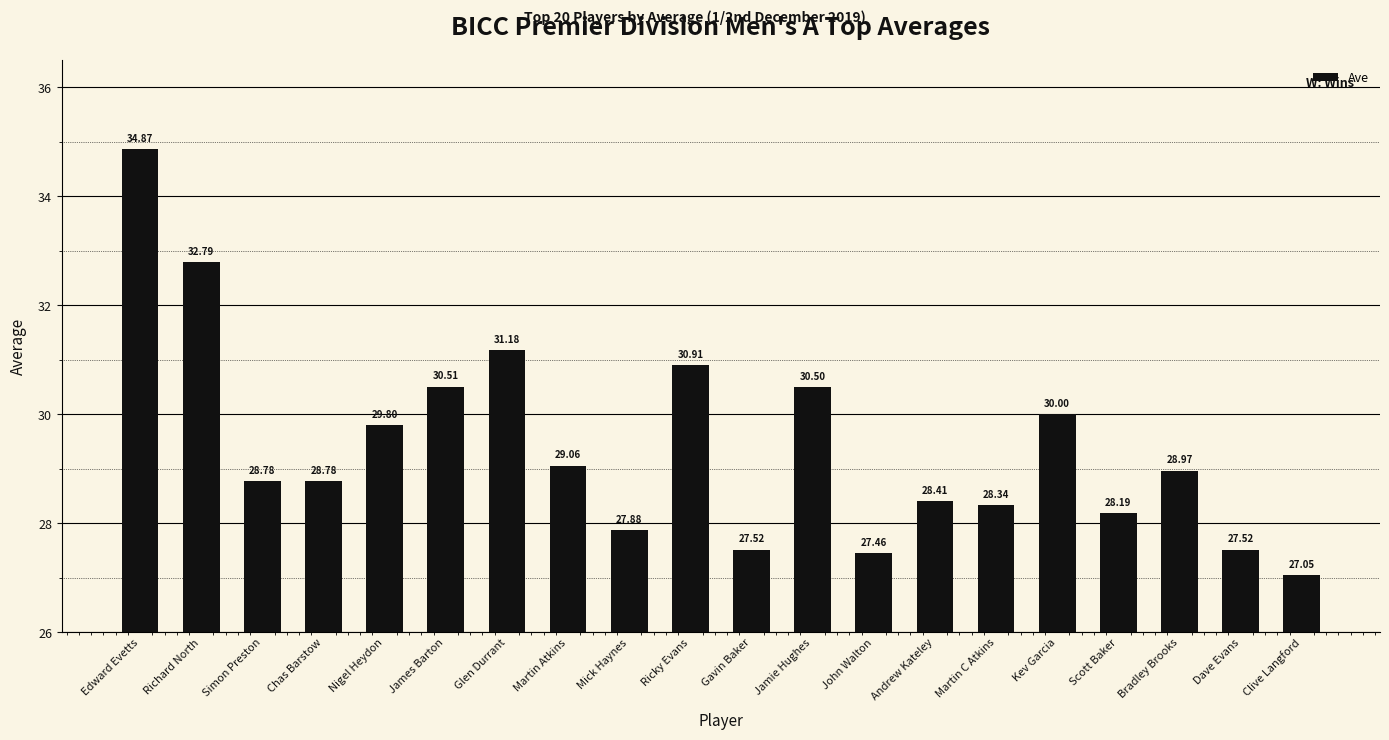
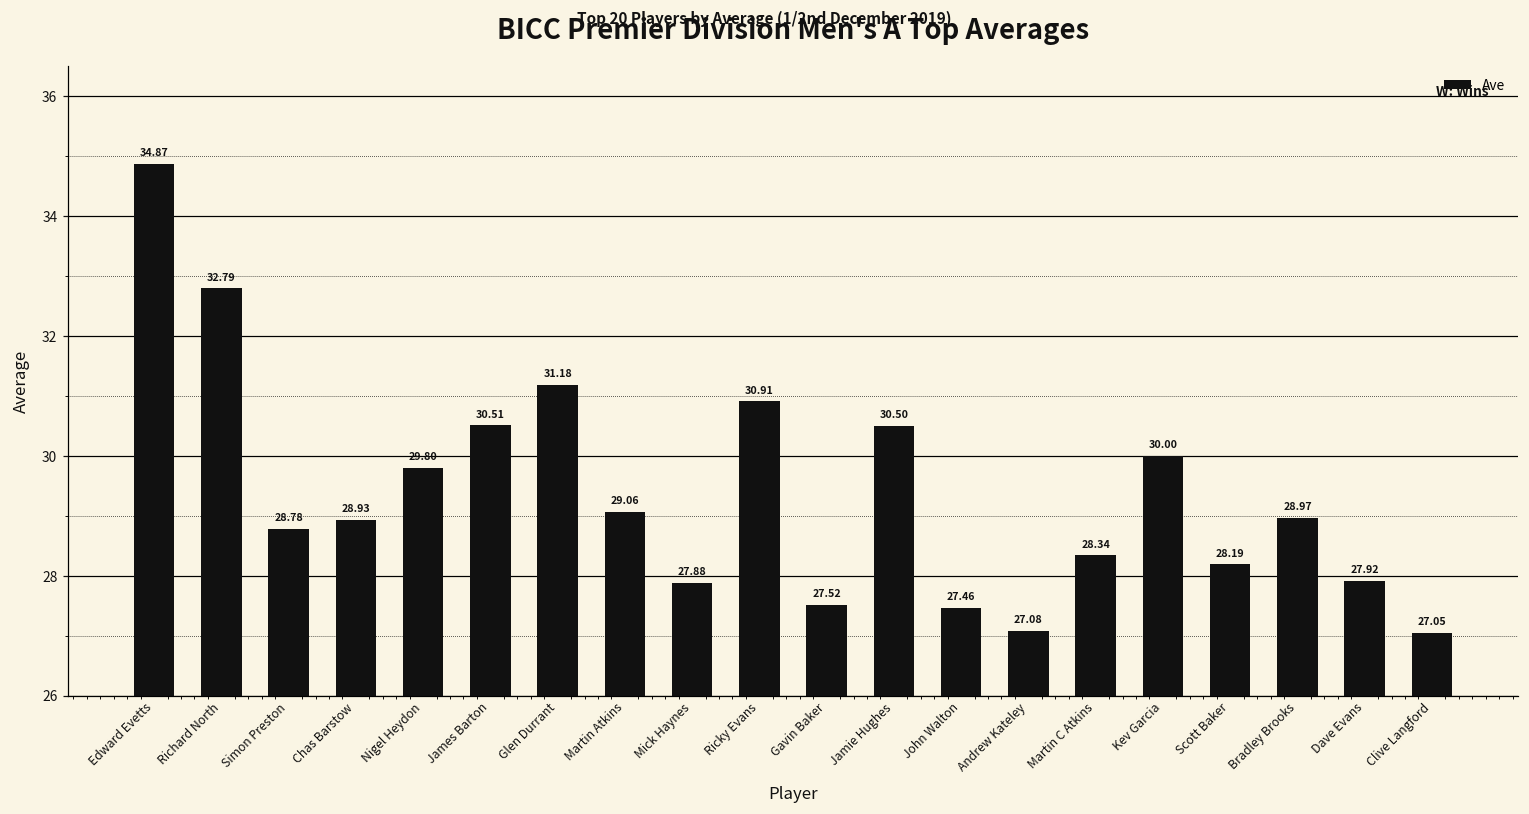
Chas Barstow: 28.78 -> 28.93
Andrew Kateley: 28.41 -> 27.08
Dave Evans: 27.52 -> 27.92
